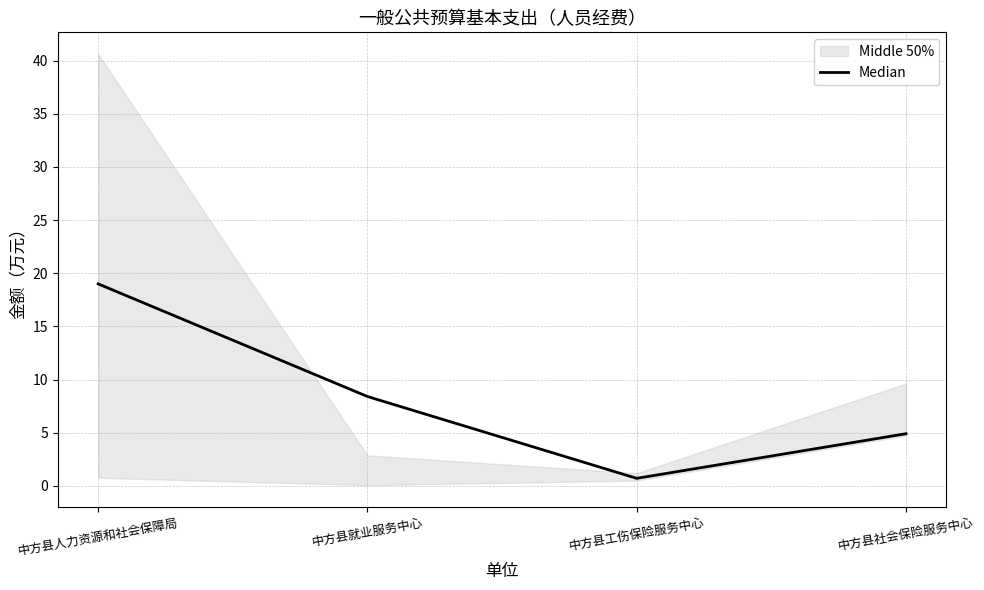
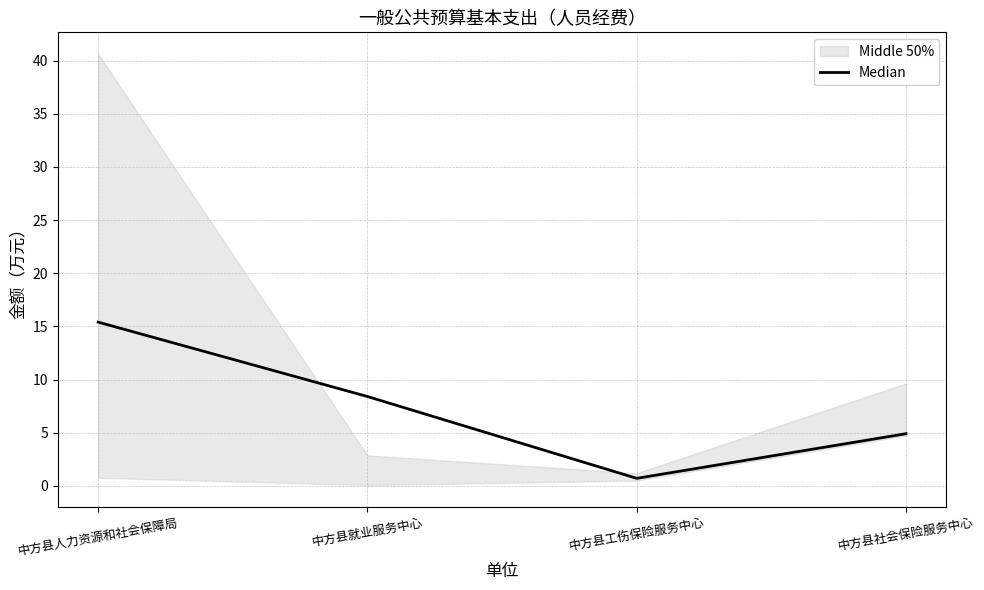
Median, 中方县人力资源和社会保障局: 19.0 -> 15.4
